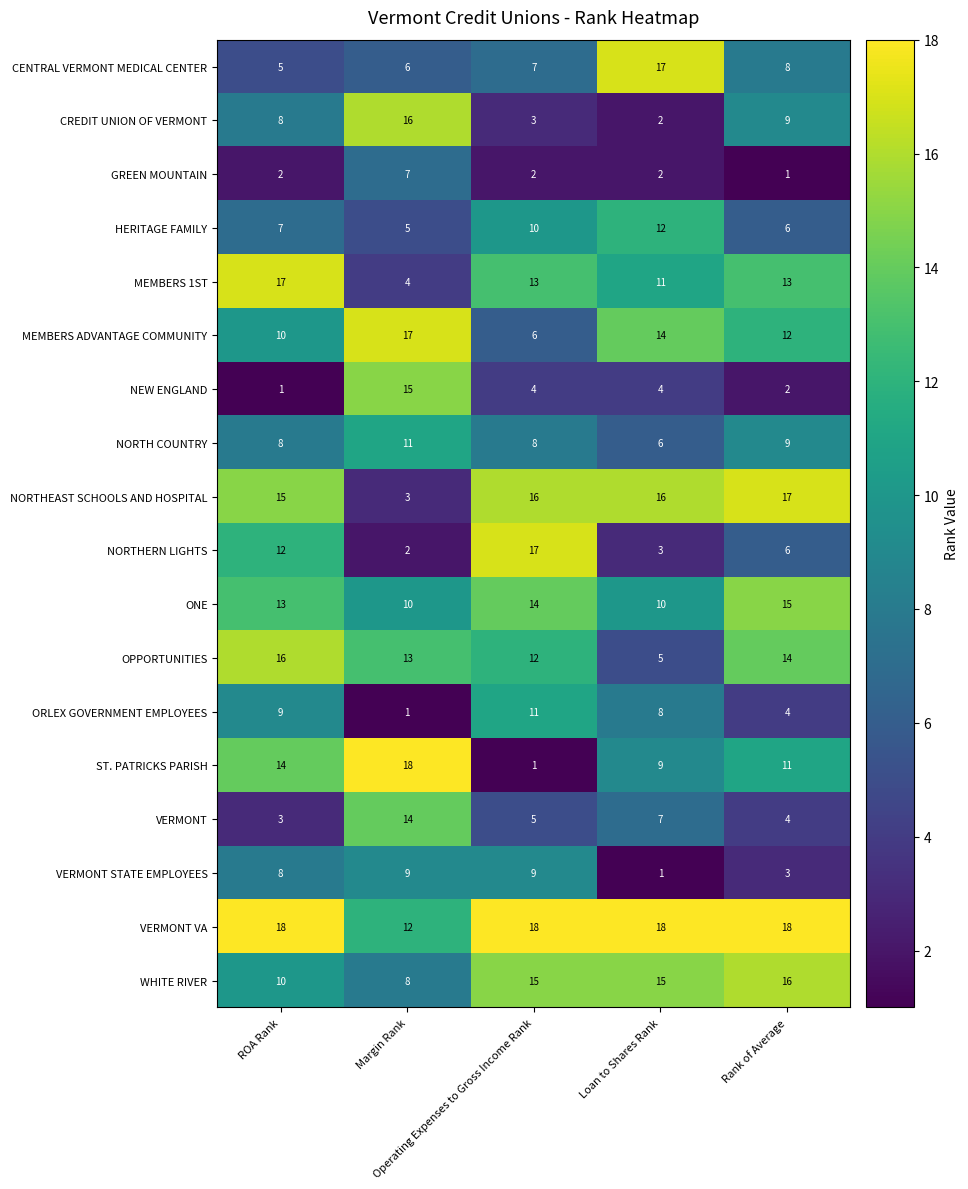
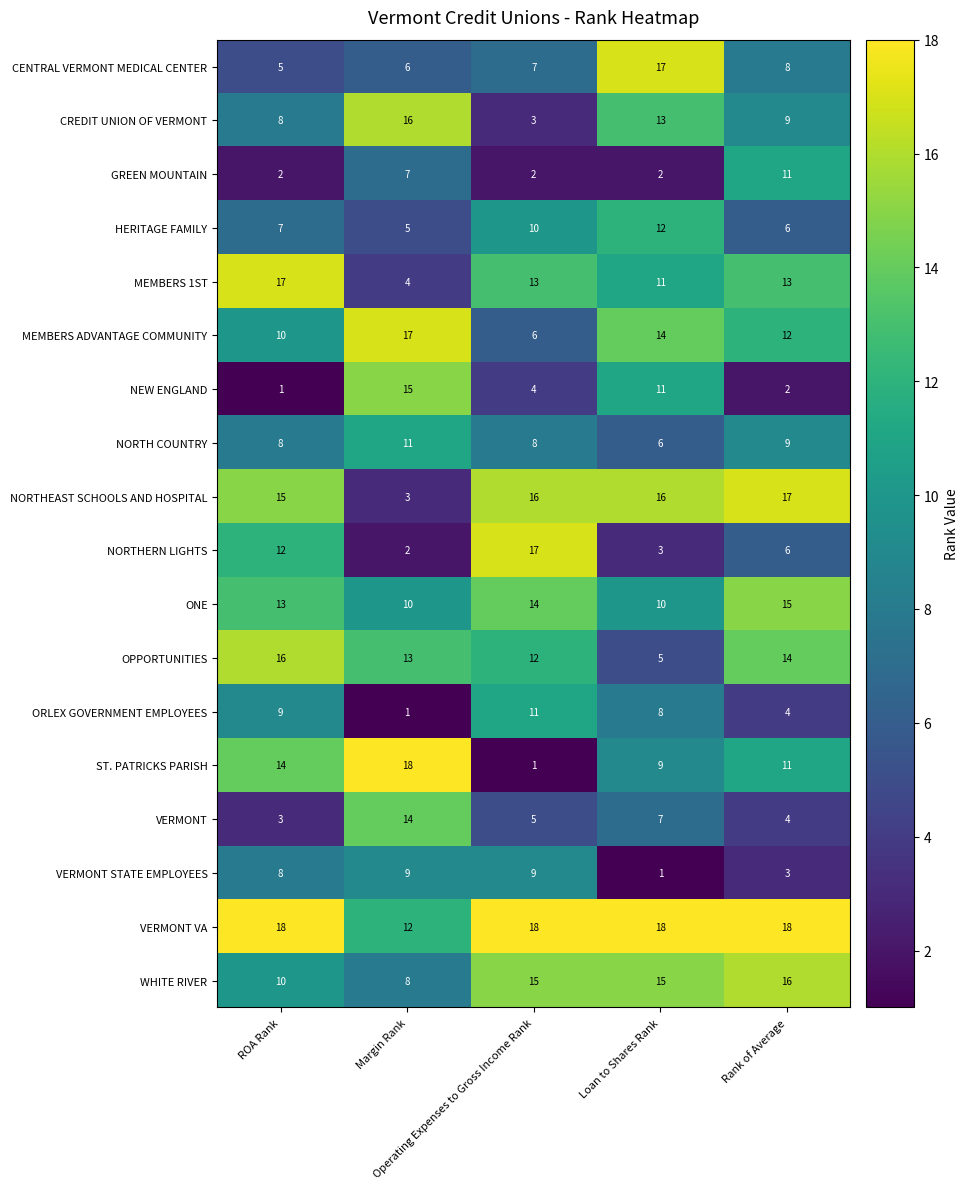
CREDIT UNION OF VERMONT, Loan to Shares Rank: 2 -> 13
GREEN MOUNTAIN, Rank of Average: 1 -> 11
NEW ENGLAND, Loan to Shares Rank: 4 -> 11
